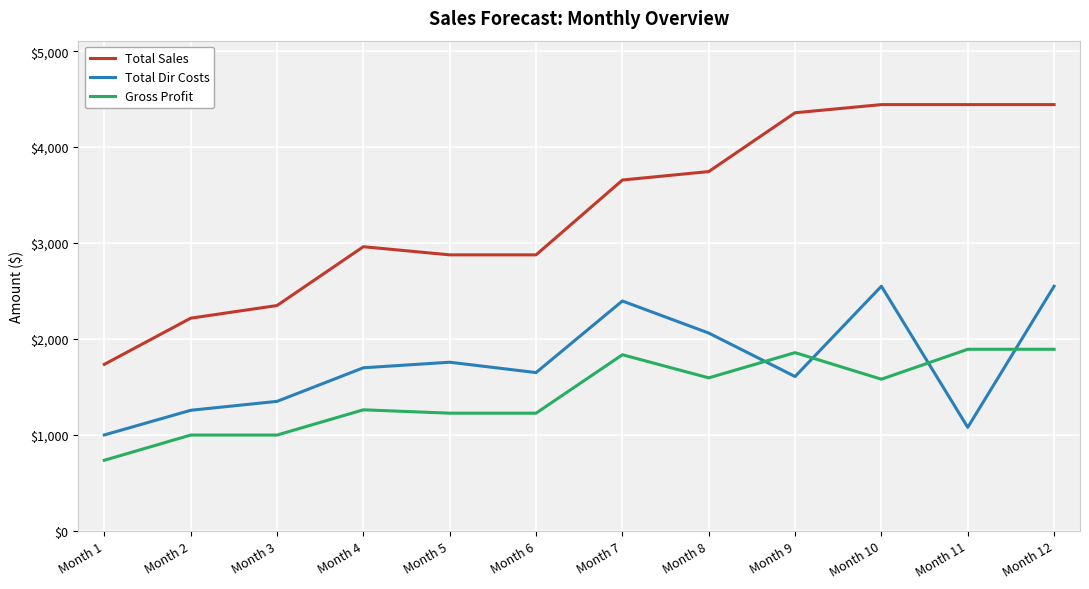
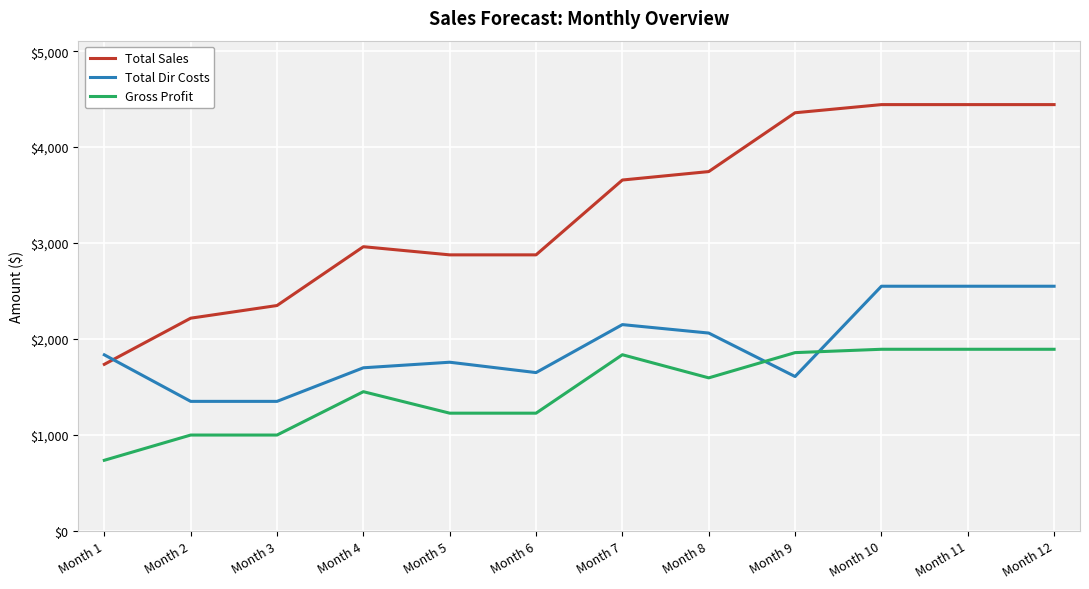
Total Dir Costs, Month 1: $1,000 -> $1,800
Total Dir Costs, Month 2: $1,300 -> $1,400
Gross Profit, Month 4: $1,300 -> $1,500
Total Dir Costs, Month 7: $2,400 -> $2,200
Gross Profit, Month 10: $1,600 -> $1,900
Total Dir Costs, Month 11: $1,100 -> $2,600
